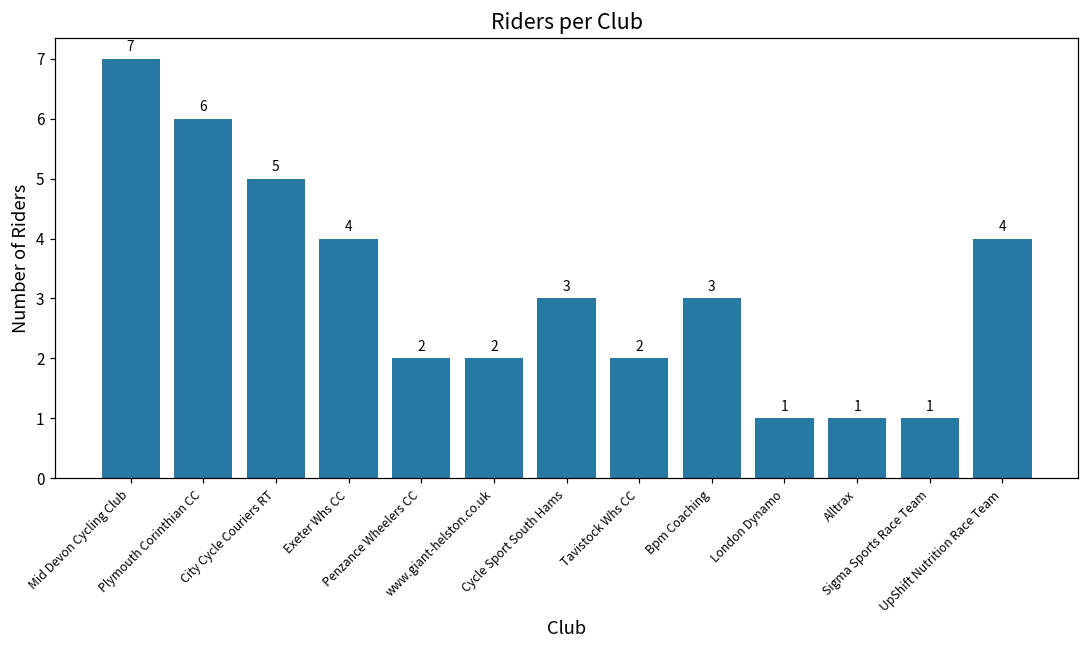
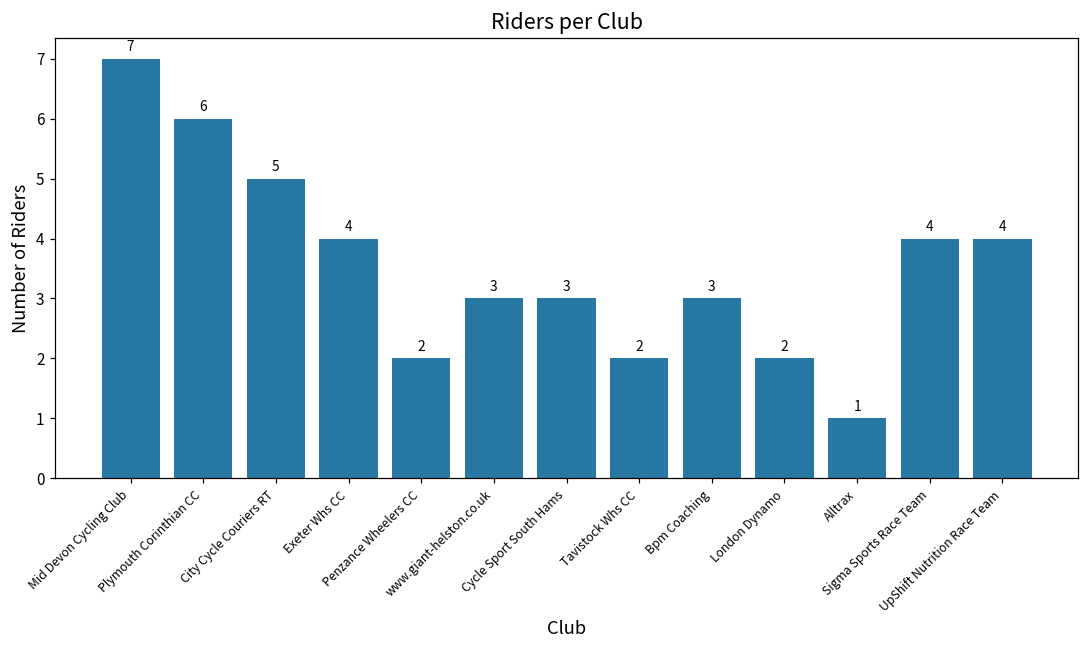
www.giant-helston.co.uk: 2 -> 3
London Dynamo: 1 -> 2
Sigma Sports Race Team: 1 -> 4
